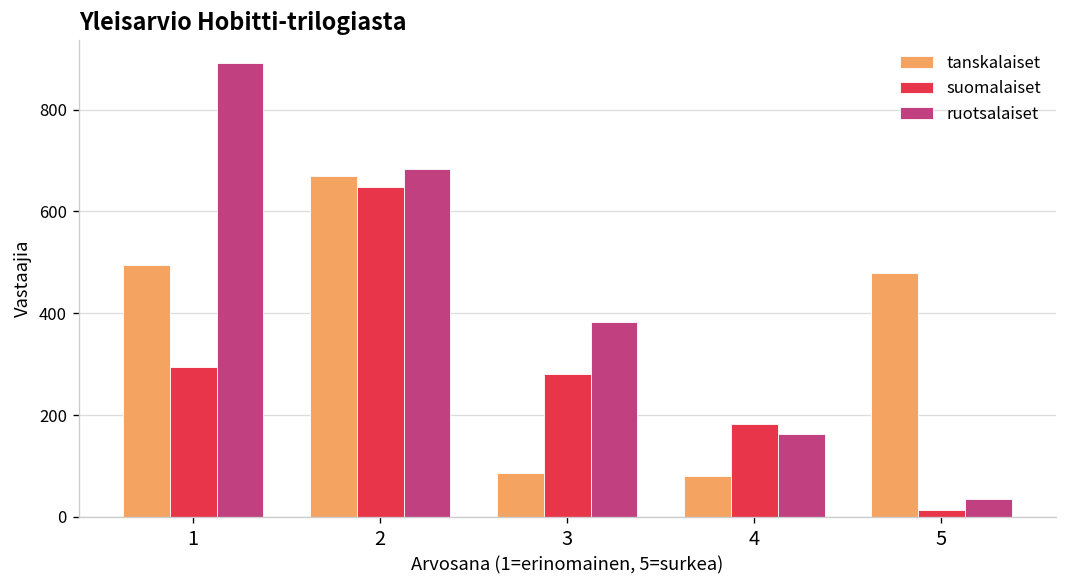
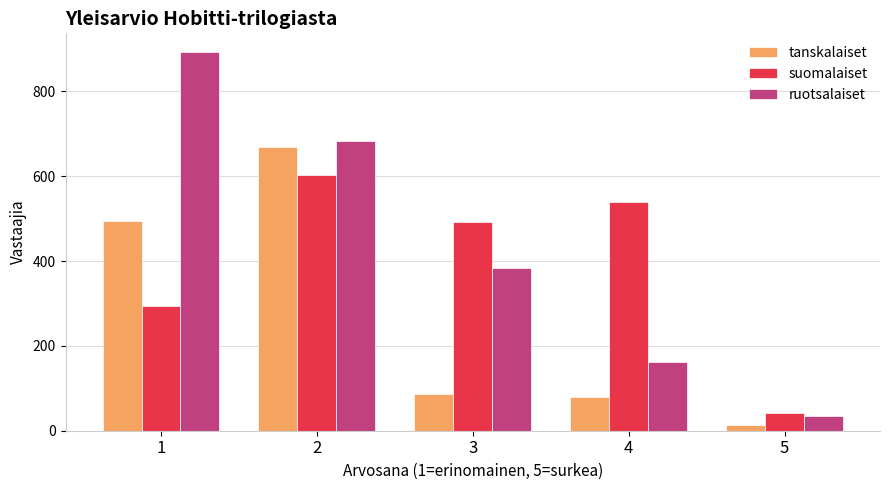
suomalaiset, 2: 650 -> 600
suomalaiset, 3: 280 -> 490
suomalaiset, 4: 180 -> 540
tanskalaiset, 5: 480 -> 10
suomalaiset, 5: 10 -> 40
